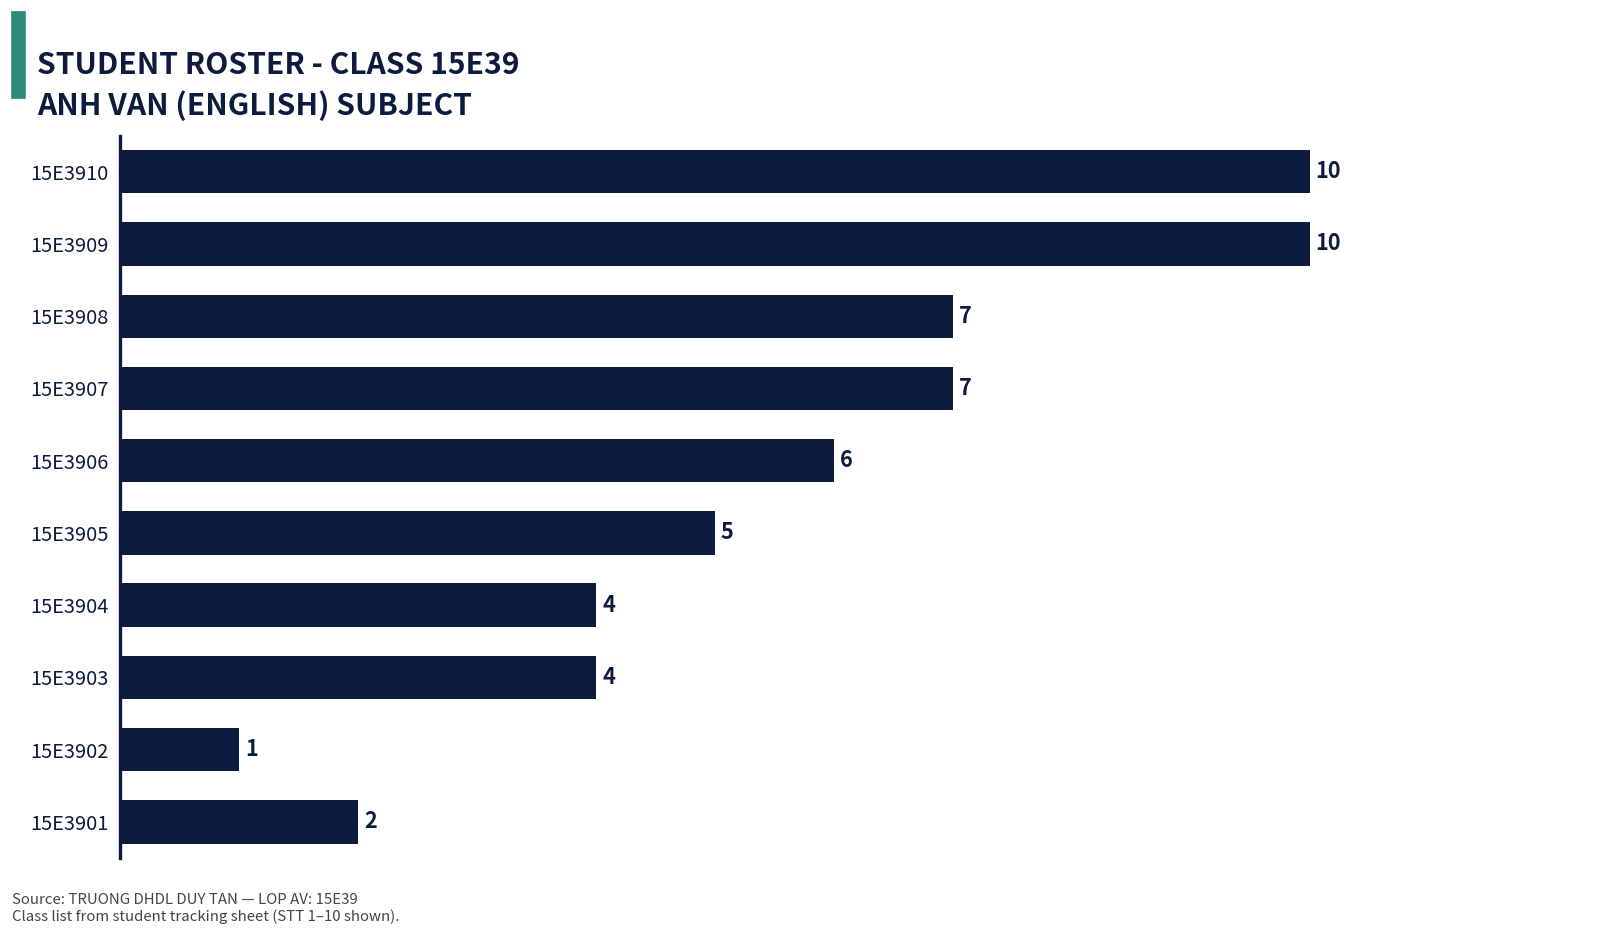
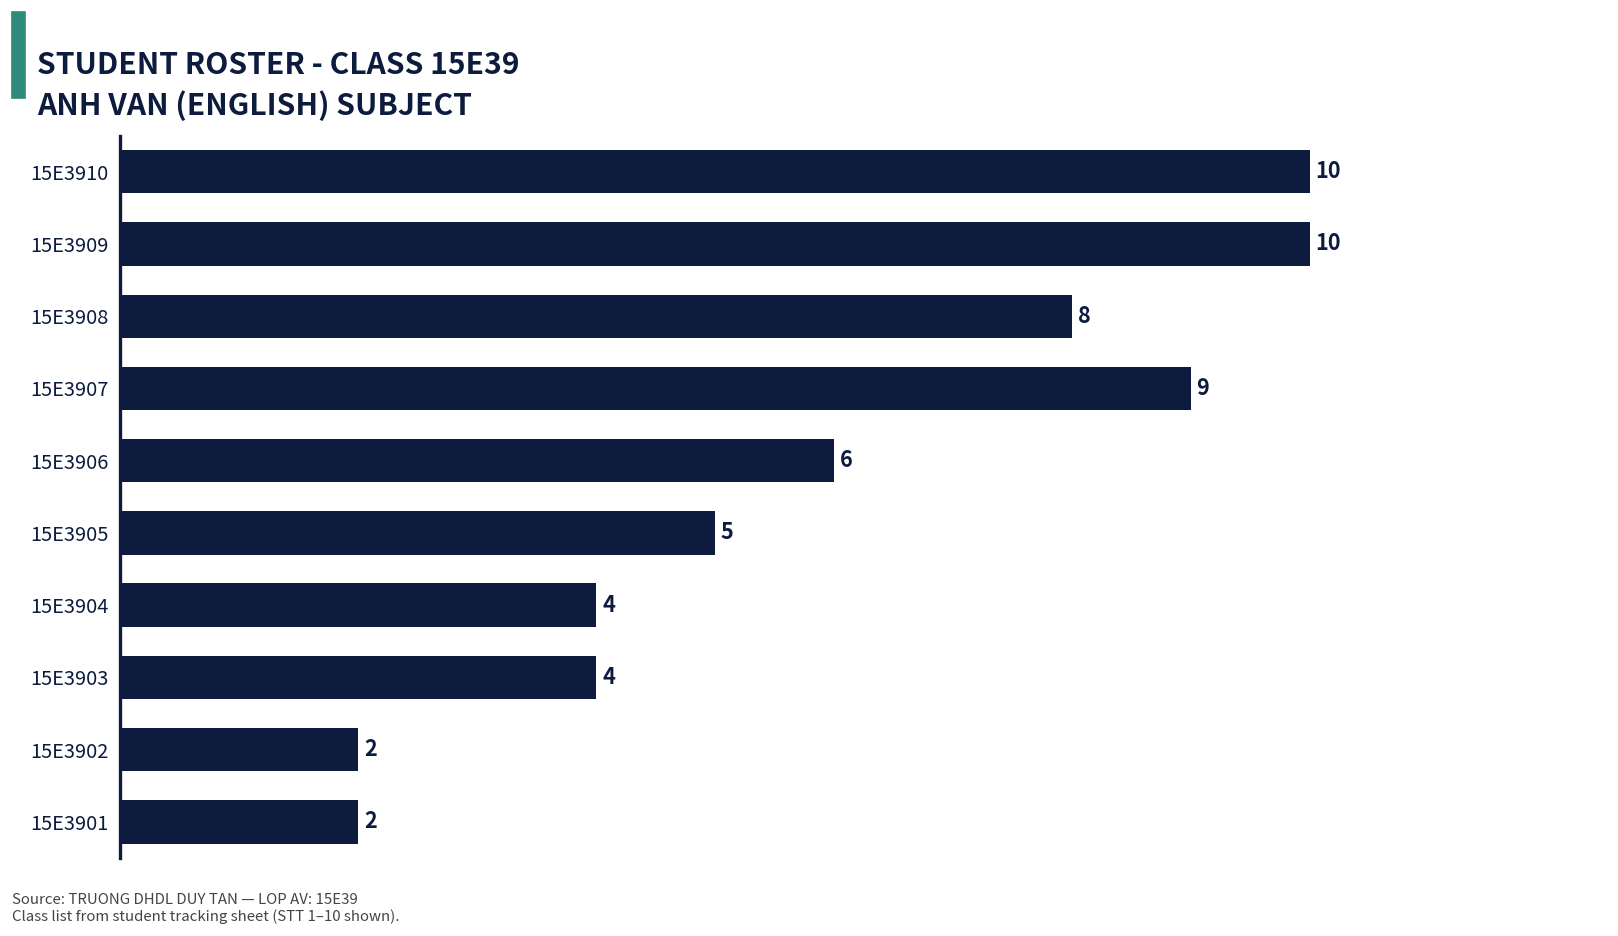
15E3908: 7 -> 8
15E3907: 7 -> 9
15E3902: 1 -> 2
